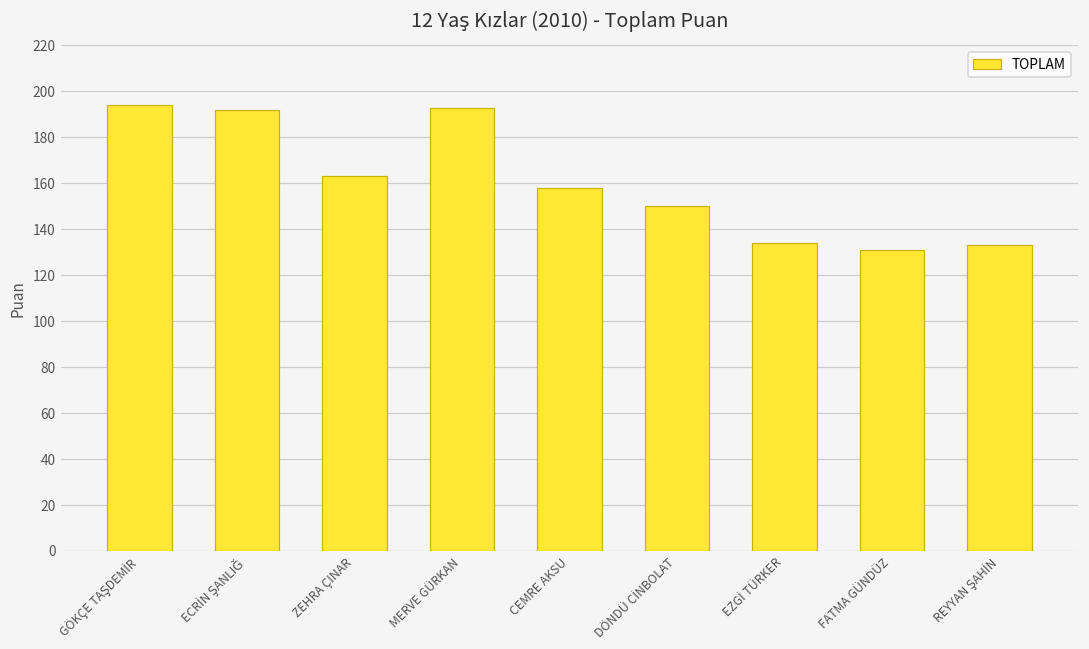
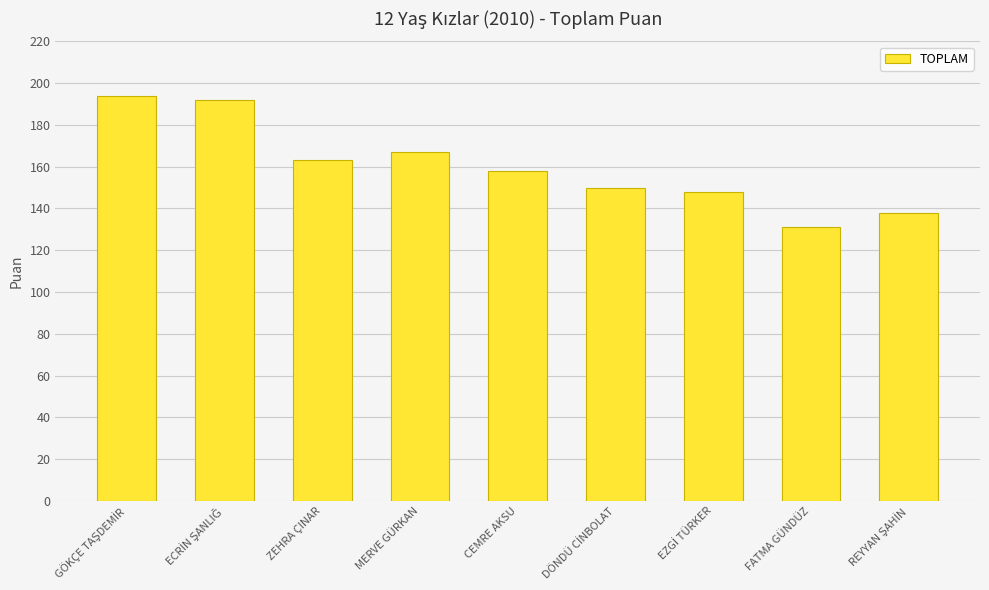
MERVE GÜRKAN: 193 -> 167
EZGİ TÜRKER: 134 -> 148
REYYAN ŞAHİN: 133 -> 138
